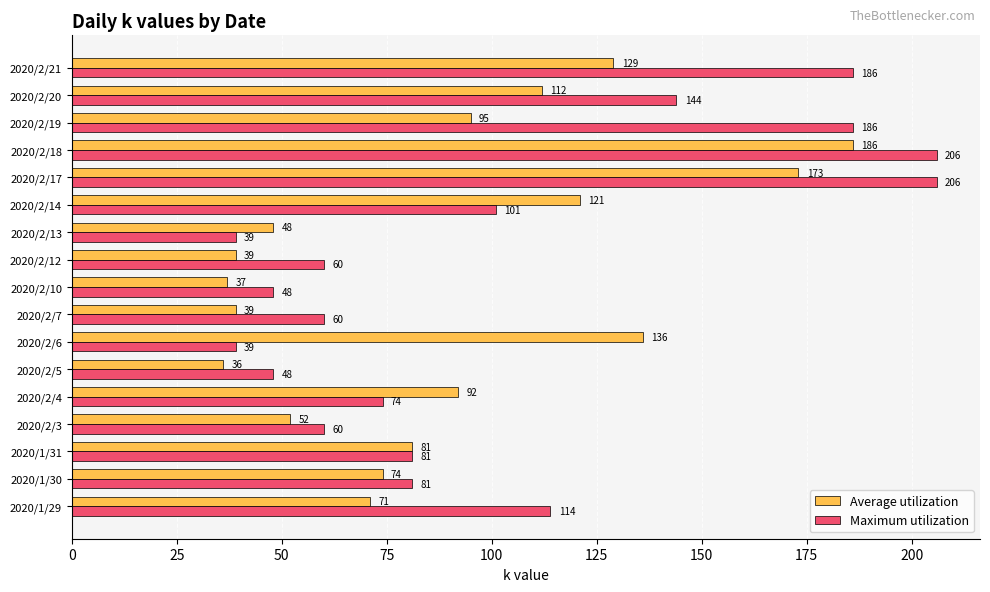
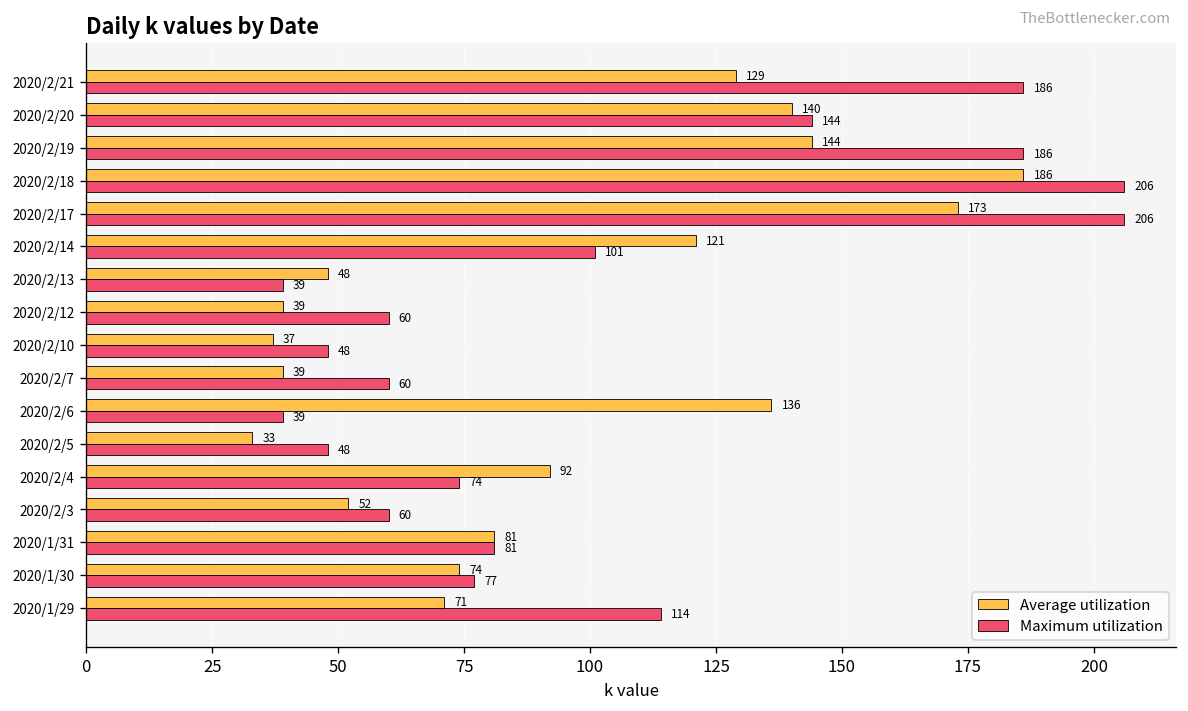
Average utilization, 2020/2/20: 112 -> 140
Average utilization, 2020/2/19: 95 -> 144
Average utilization, 2020/2/5: 36 -> 33
Maximum utilization, 2020/1/30: 81 -> 77
